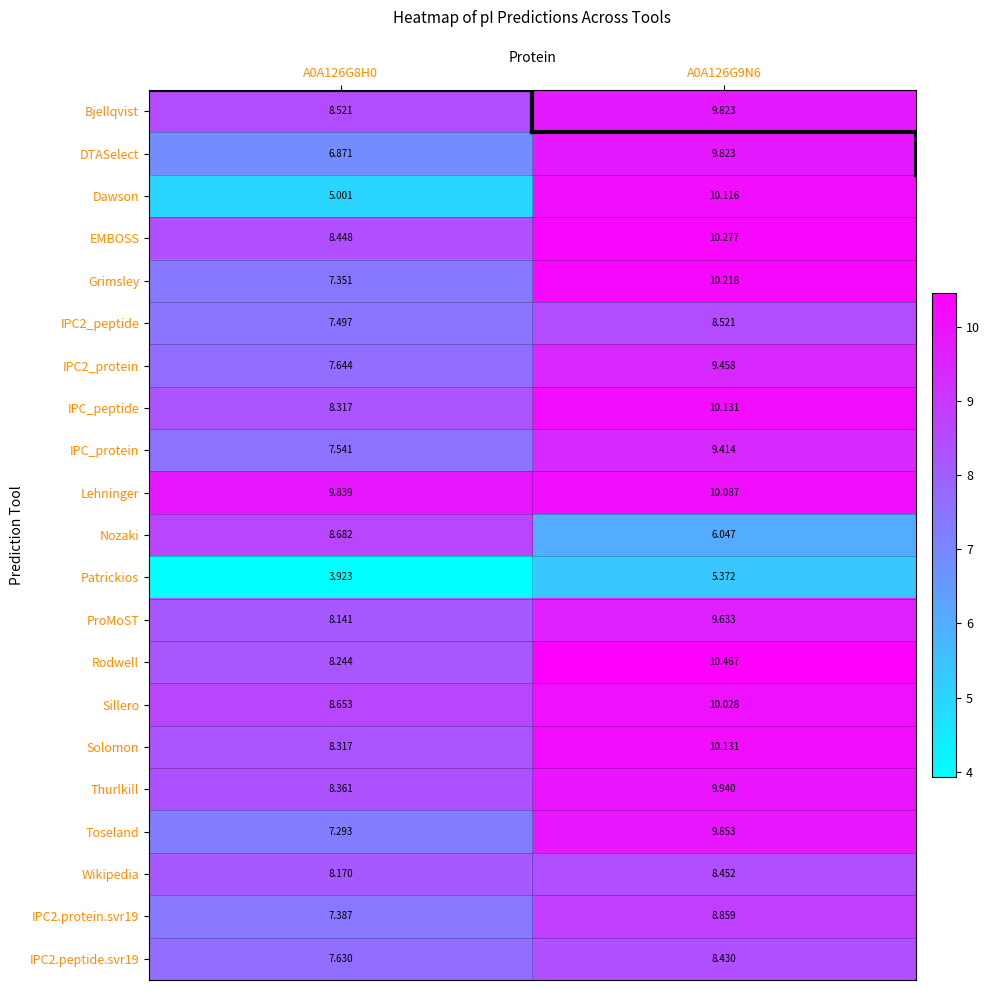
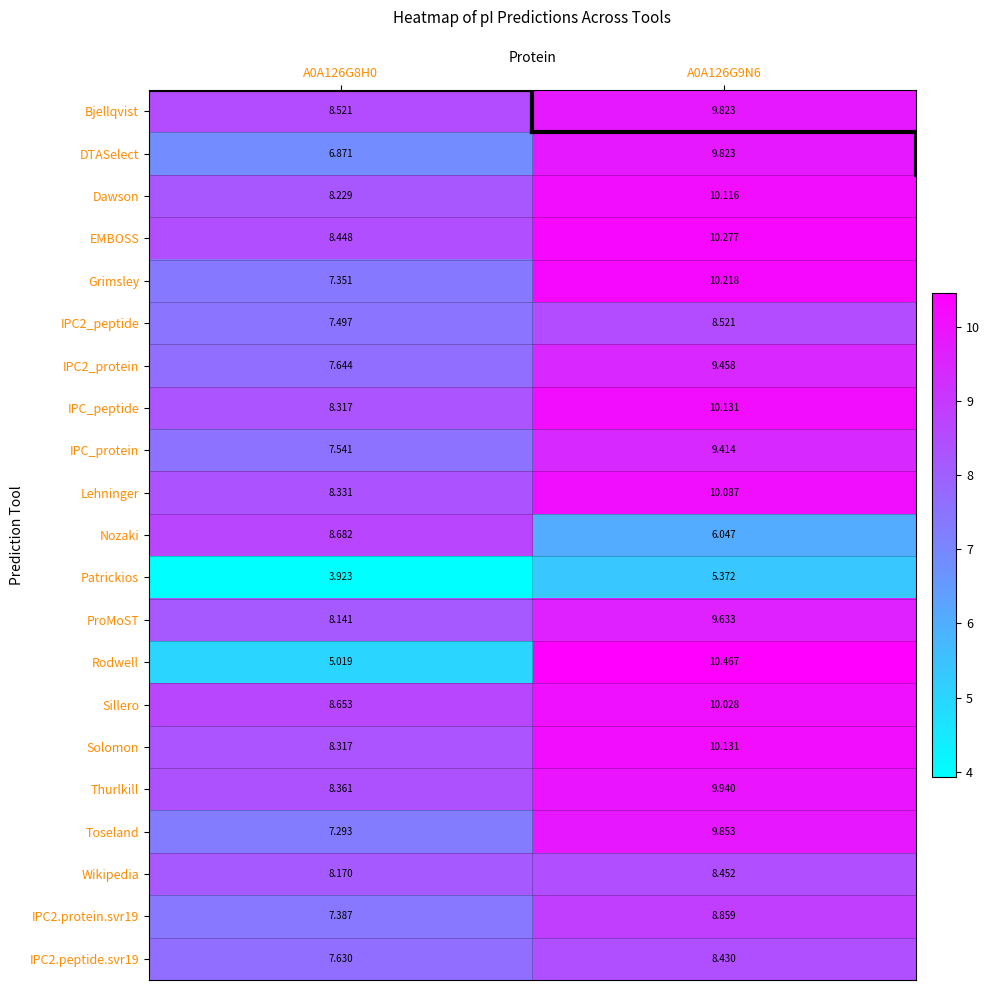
Dawson, A0A126G8H0: 5.001 -> 8.229
Lehninger, A0A126G8H0: 9.839 -> 8.331
Rodwell, A0A126G8H0: 8.244 -> 5.019
